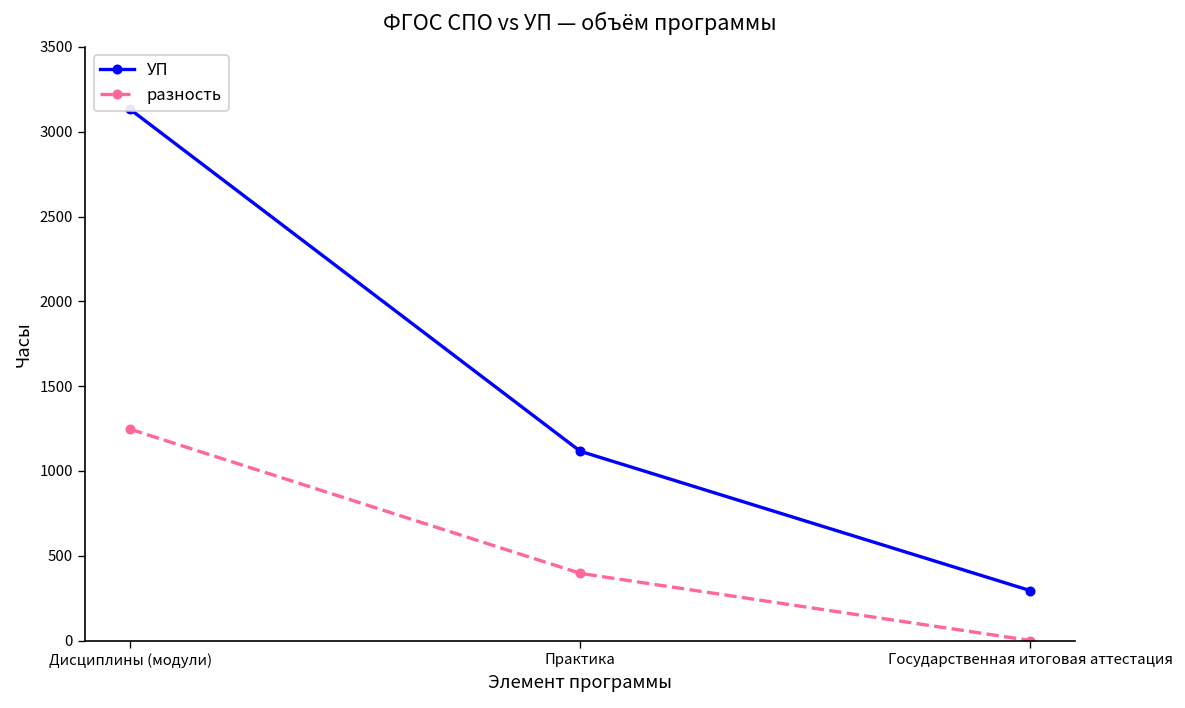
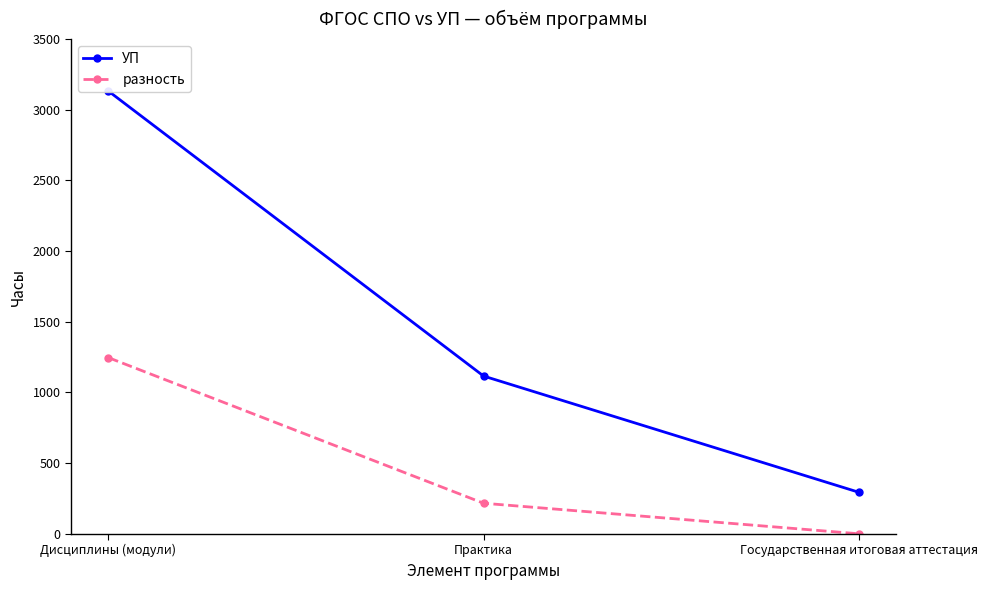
разность, Практика: 400 -> 220
